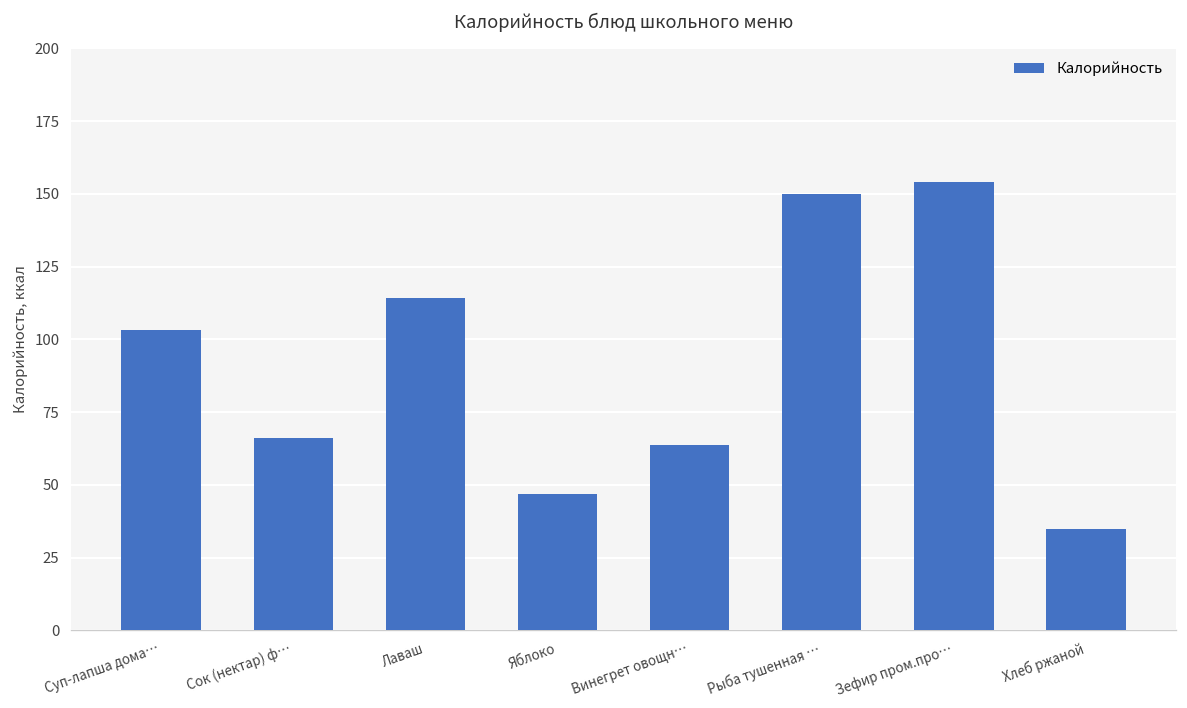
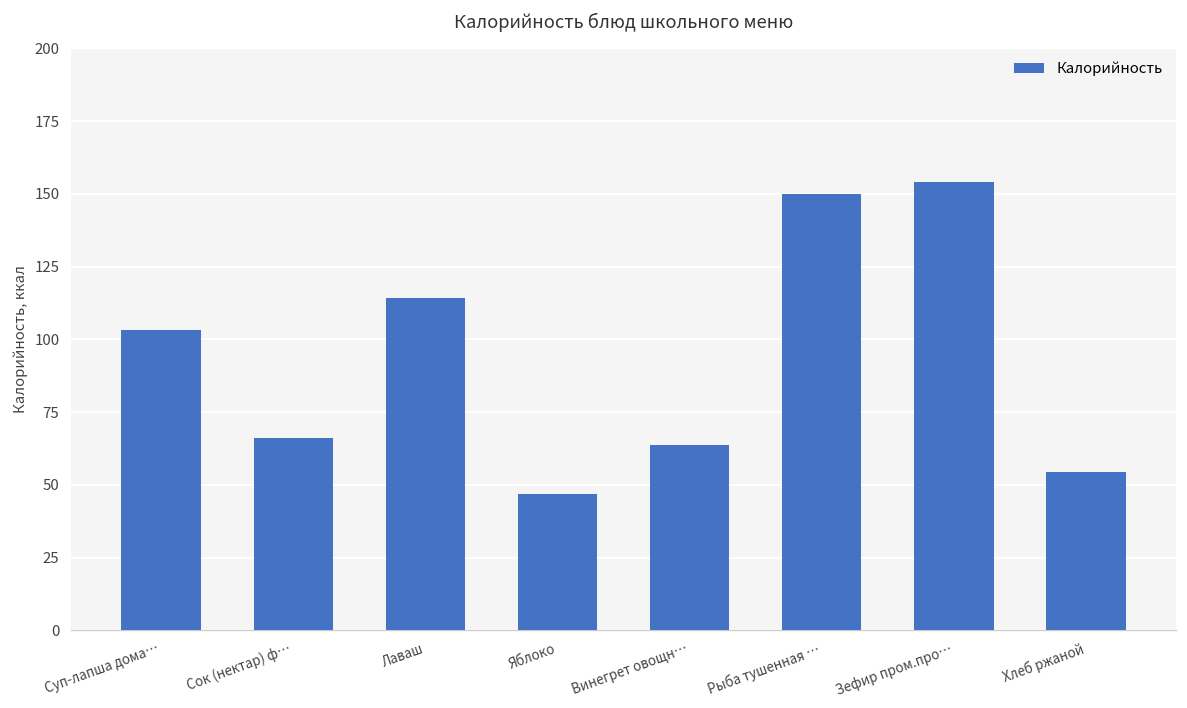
Хлеб ржаной: 35 -> 54
